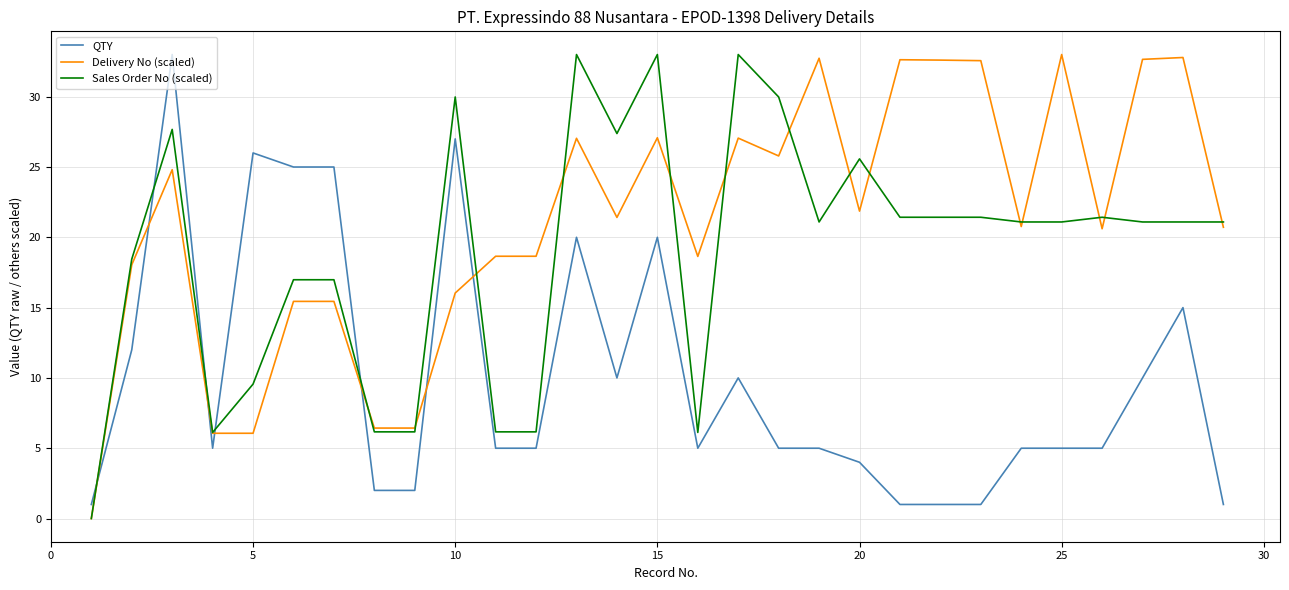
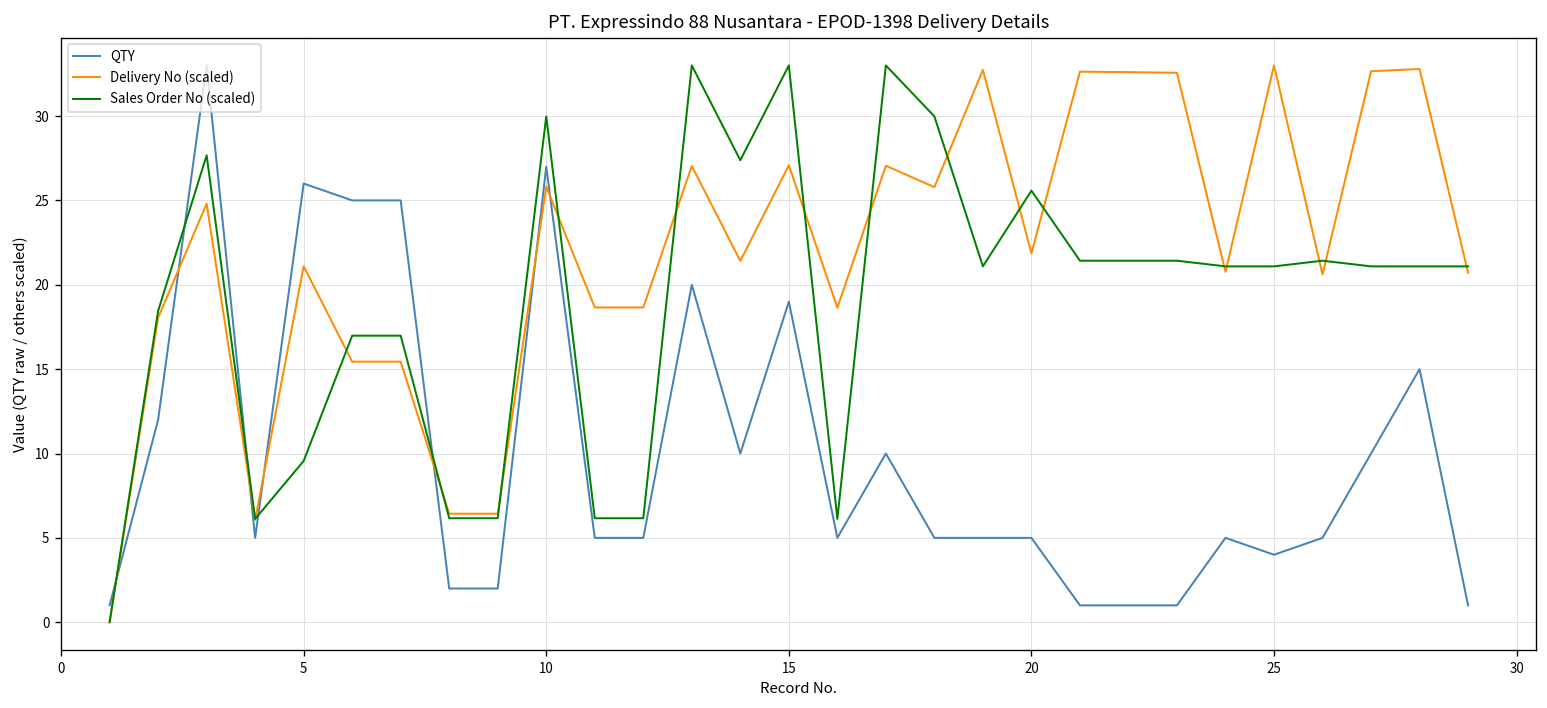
Delivery No (scaled), 5: 6.1 -> 21.1
Delivery No (scaled), 10: 16.0 -> 25.8
QTY, 15: 20 -> 19
QTY, 20: 4 -> 5
QTY, 25: 5 -> 4
